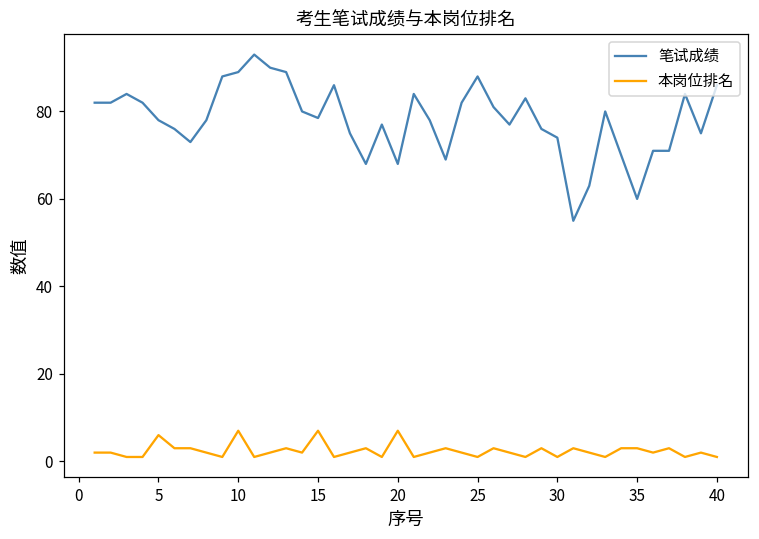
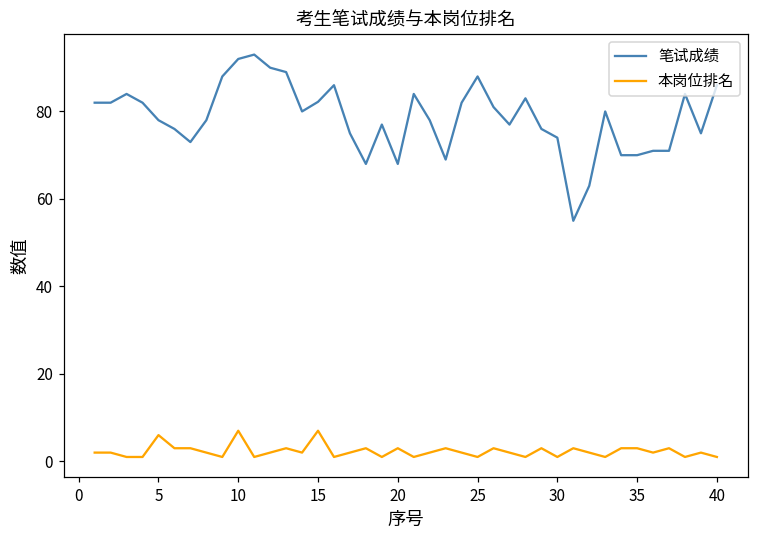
笔试成绩, 10: 89 -> 92
笔试成绩, 15: 79 -> 82
本岗位排名, 20: 7 -> 3
笔试成绩, 35: 60 -> 70
